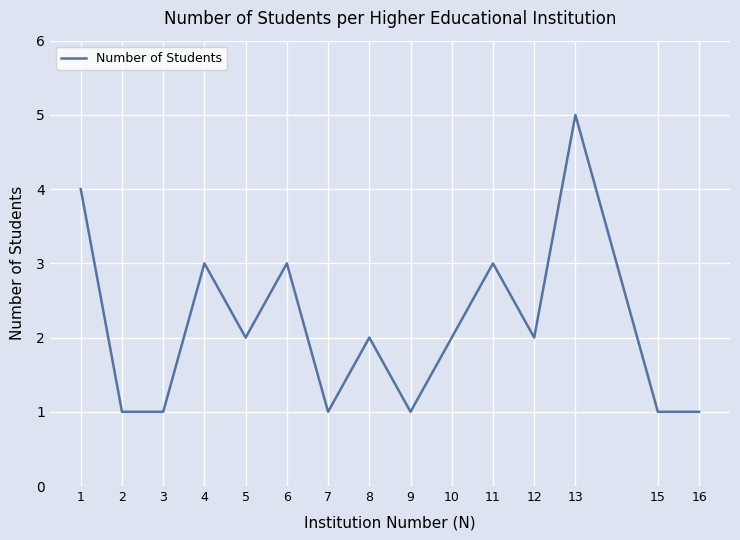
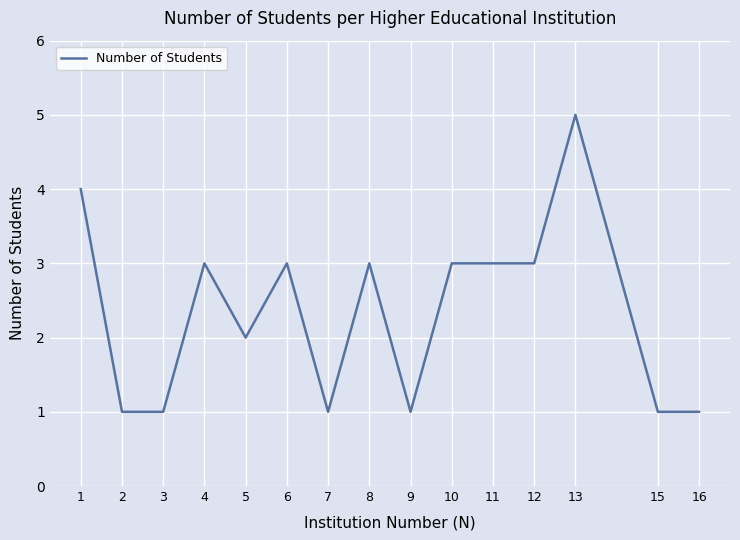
8: 2 -> 3
10: 2 -> 3
12: 2 -> 3
